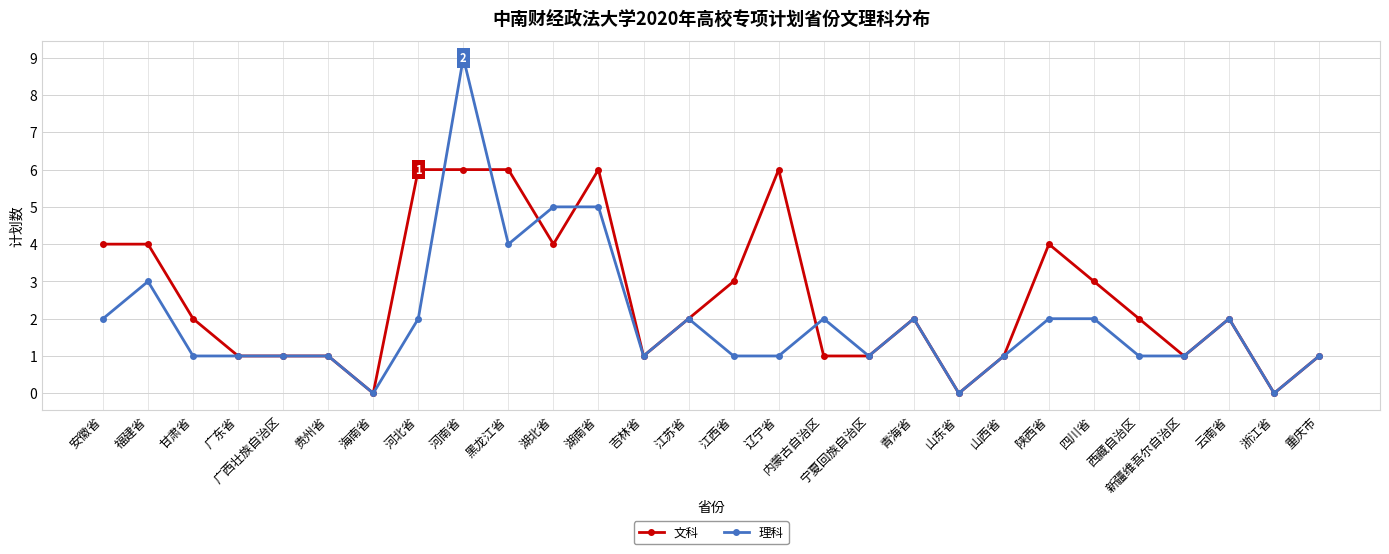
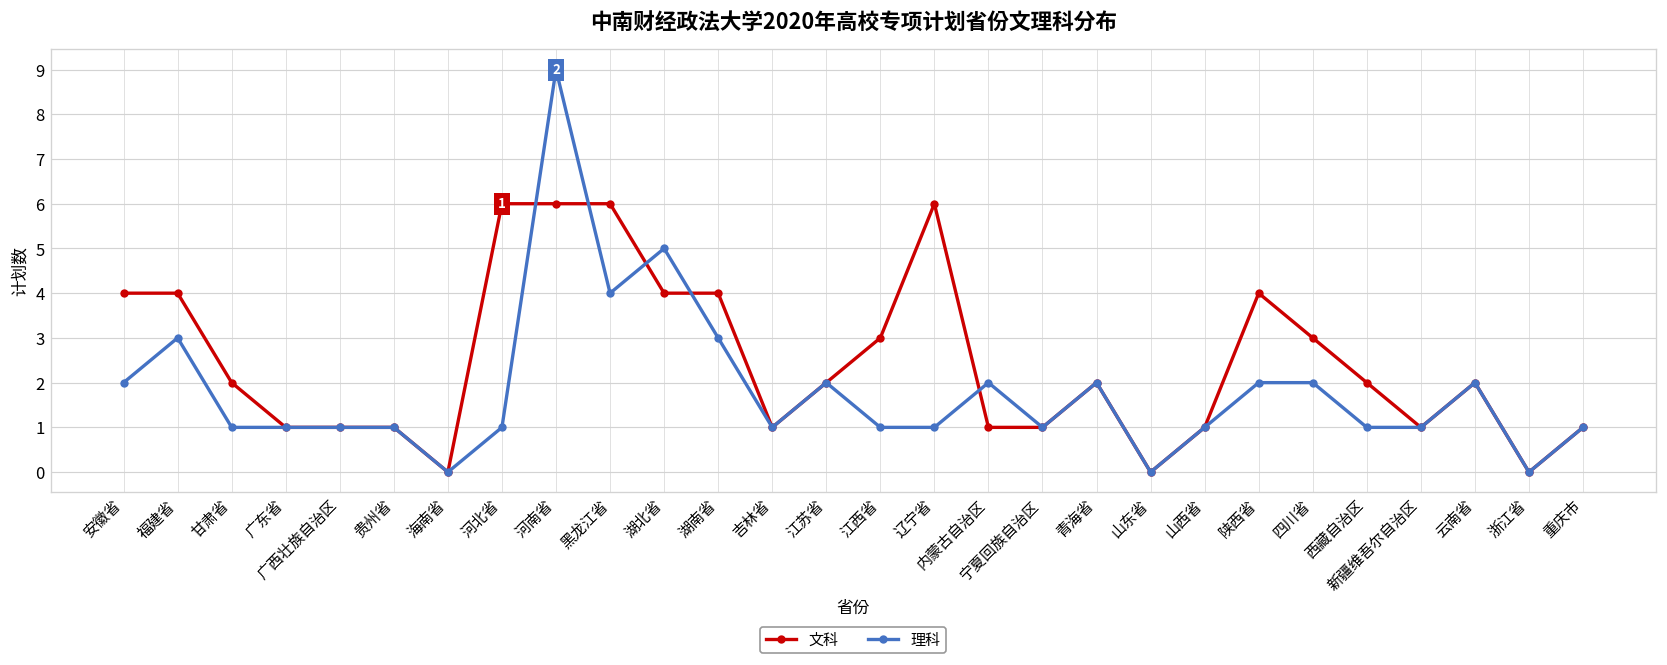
理科, 河北省: 2 -> 1
文科, 湖南省: 6 -> 4
理科, 湖南省: 5 -> 3
